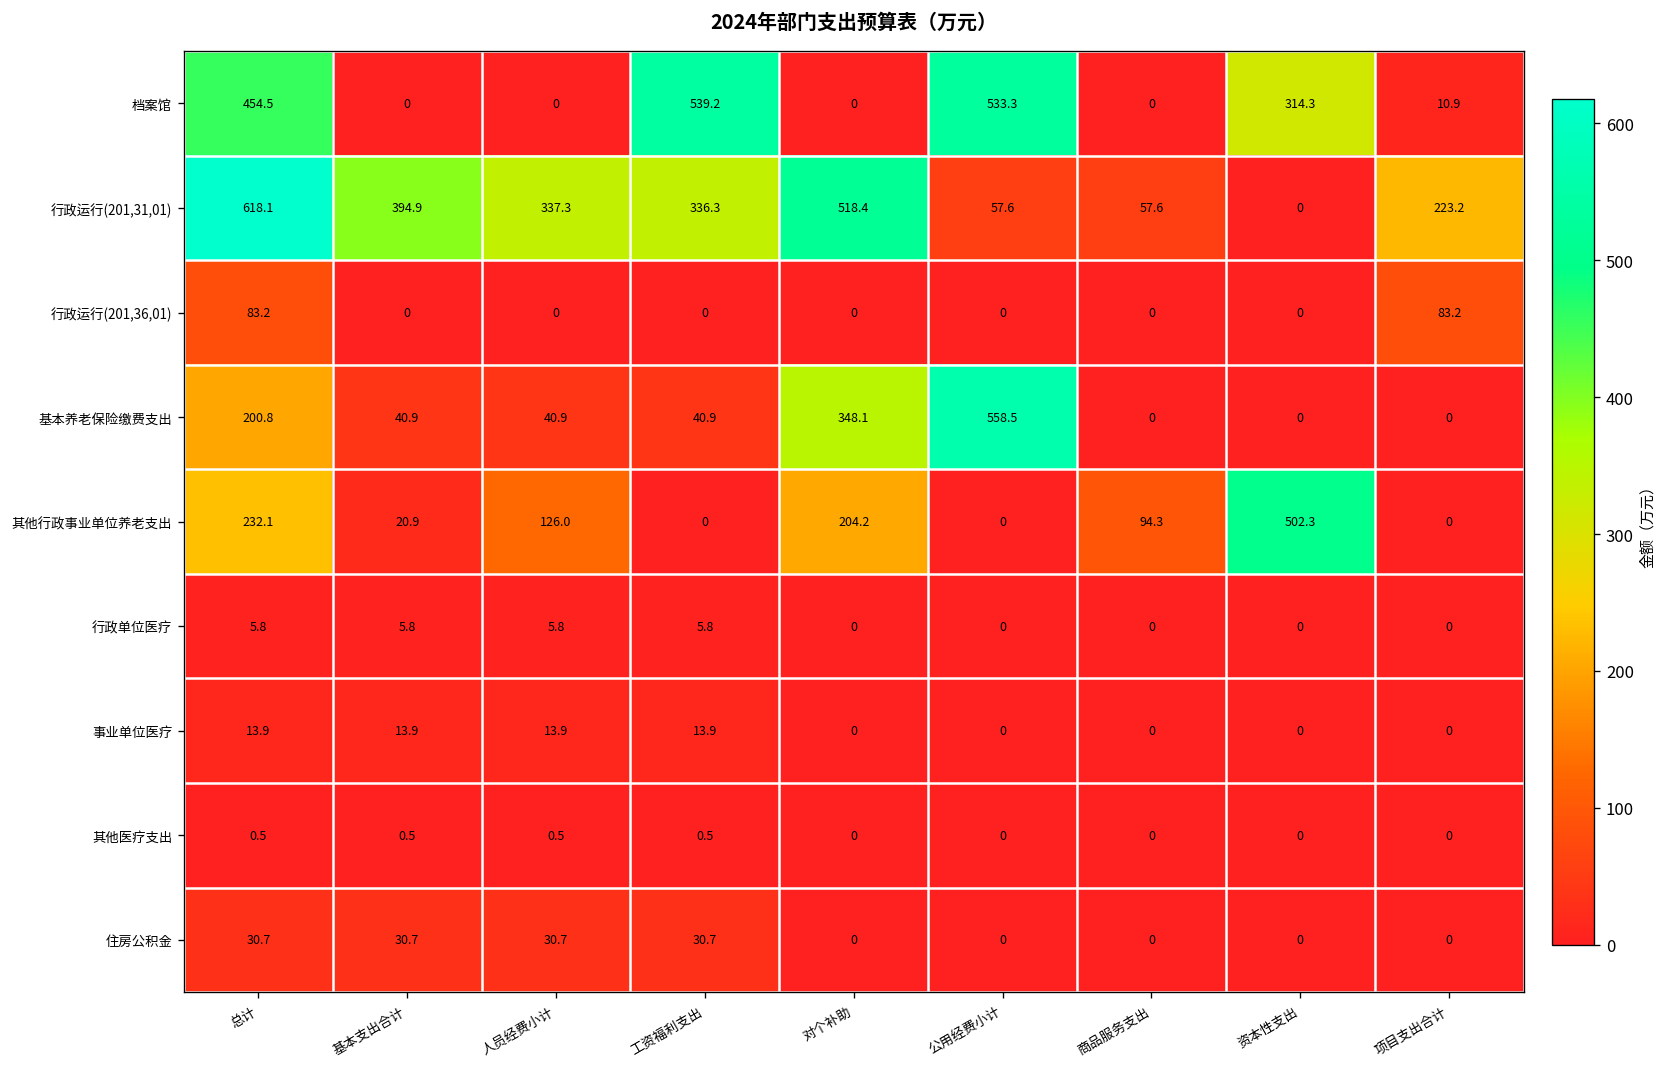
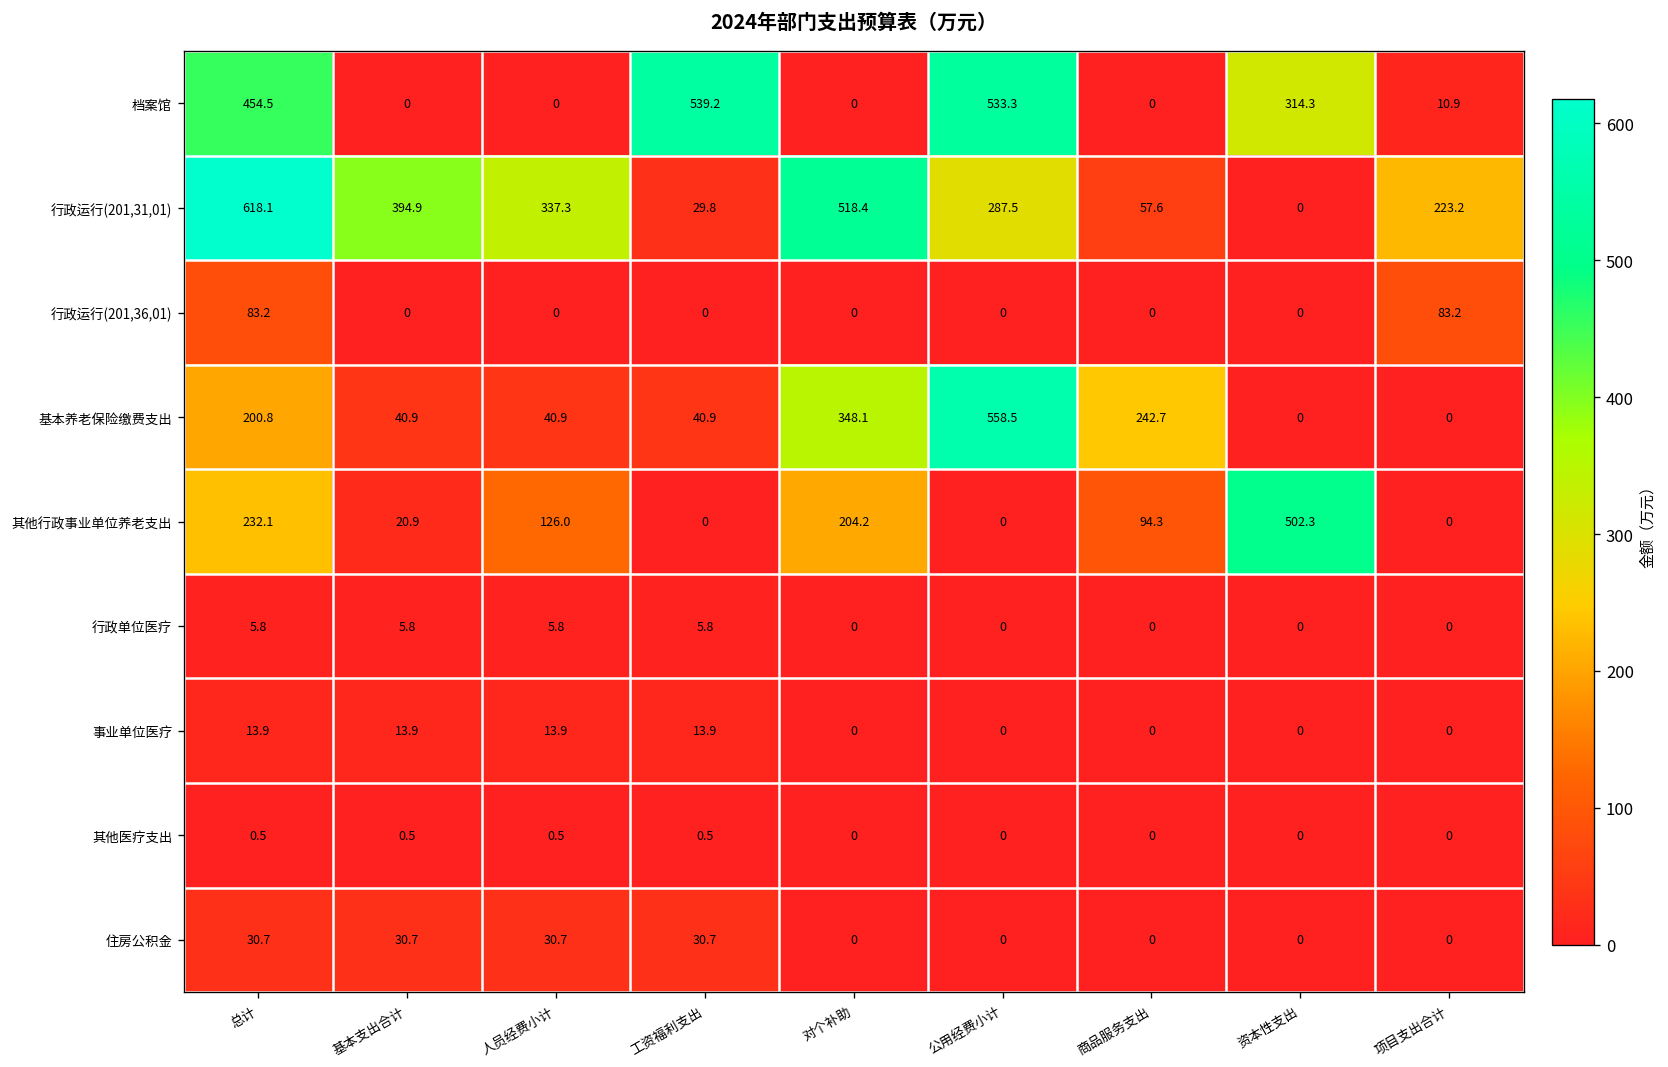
行政运行(201,31,01), 工资福利支出: 336.3 -> 29.8
行政运行(201,31,01), 公用经费小计: 57.6 -> 287.5
基本养老保险缴费支出, 商品服务支出: 0 -> 242.7
